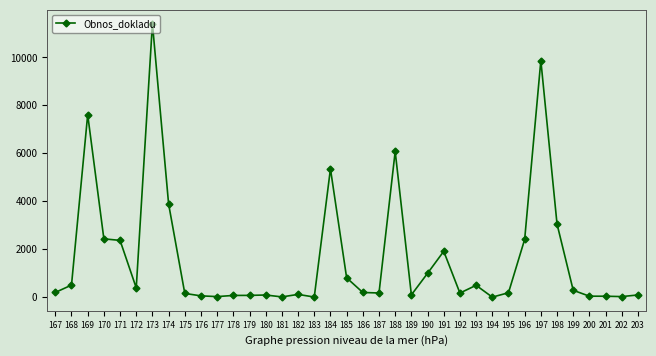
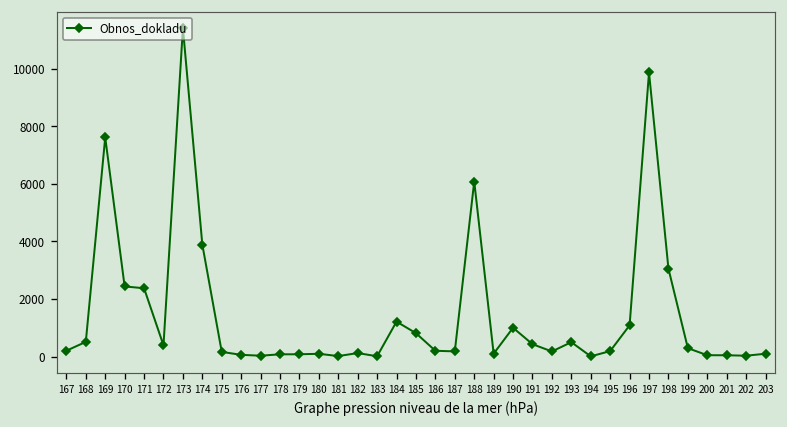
184: 5400 -> 1200
191: 1900 -> 400
196: 2400 -> 1100
